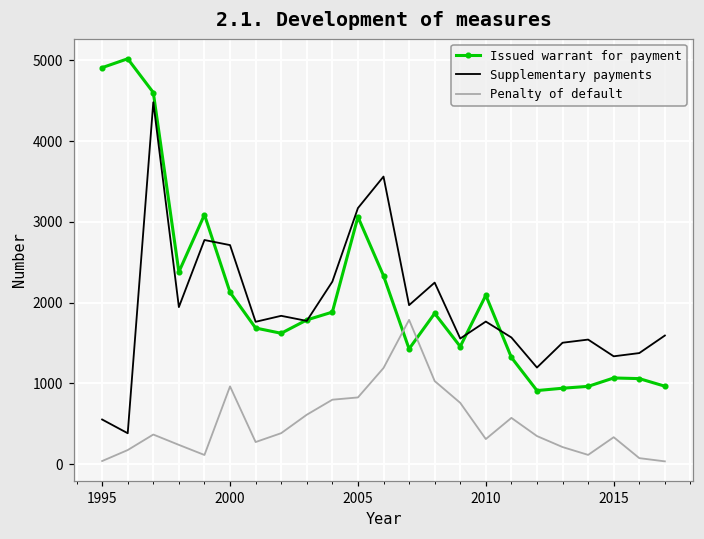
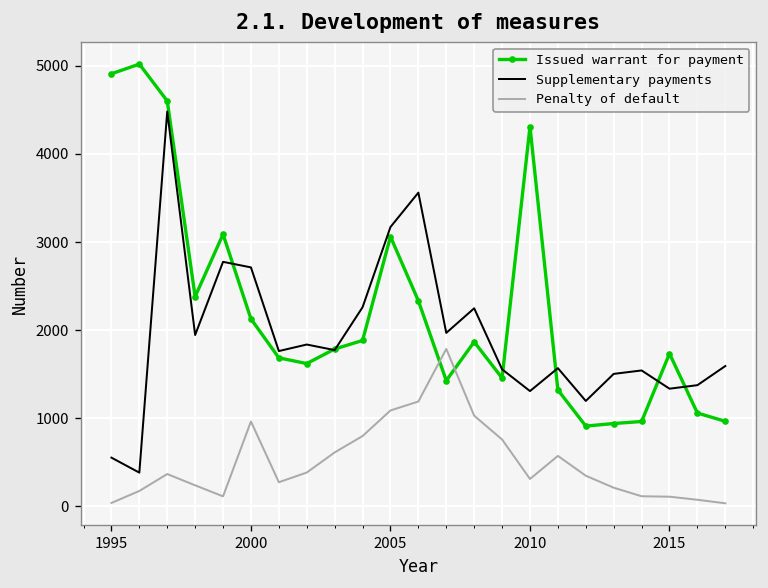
Penalty of default, 2005: 800 -> 1100
Issued warrant for payment, 2010: 2100 -> 4300
Supplementary payments, 2010: 1800 -> 1300
Issued warrant for payment, 2015: 1100 -> 1700
Penalty of default, 2015: 300 -> 100
